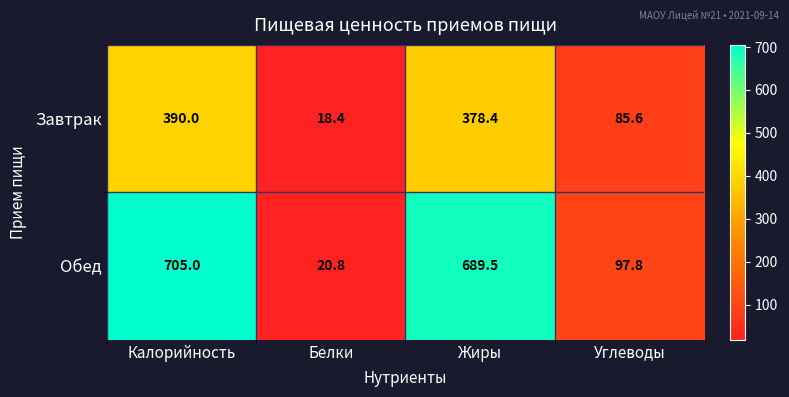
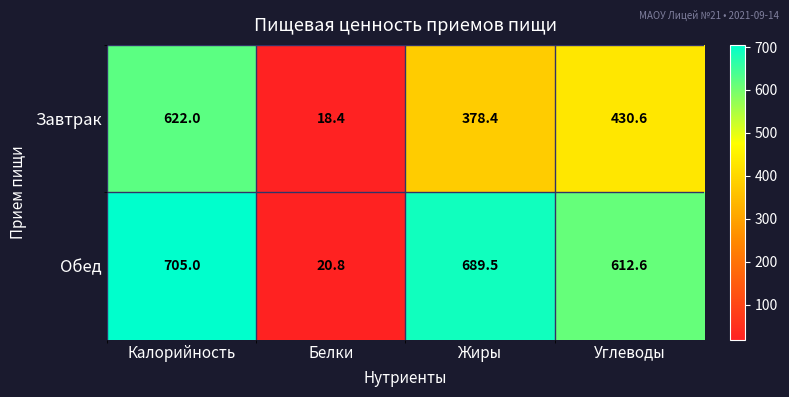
Завтрак, Калорийность: 390.0 -> 622.0
Завтрак, Углеводы: 85.6 -> 430.6
Обед, Углеводы: 97.8 -> 612.6
